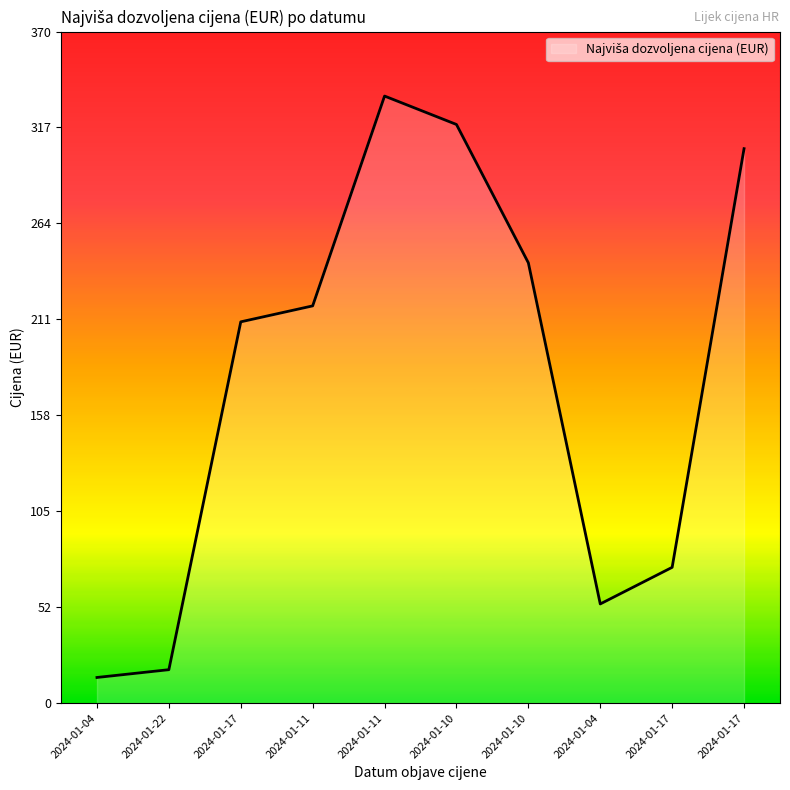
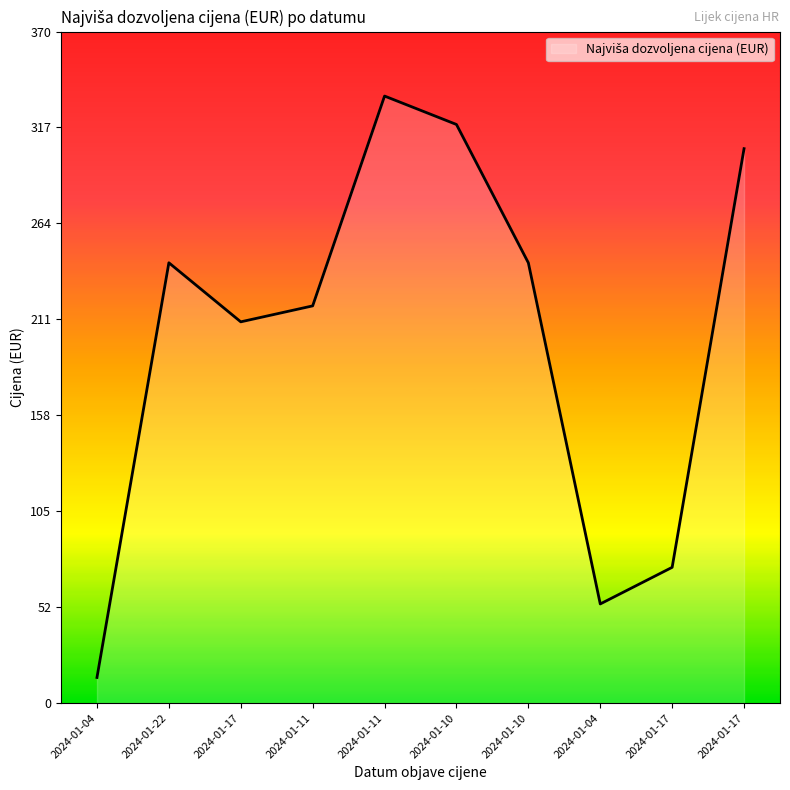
2024-01-22: 18 -> 243
